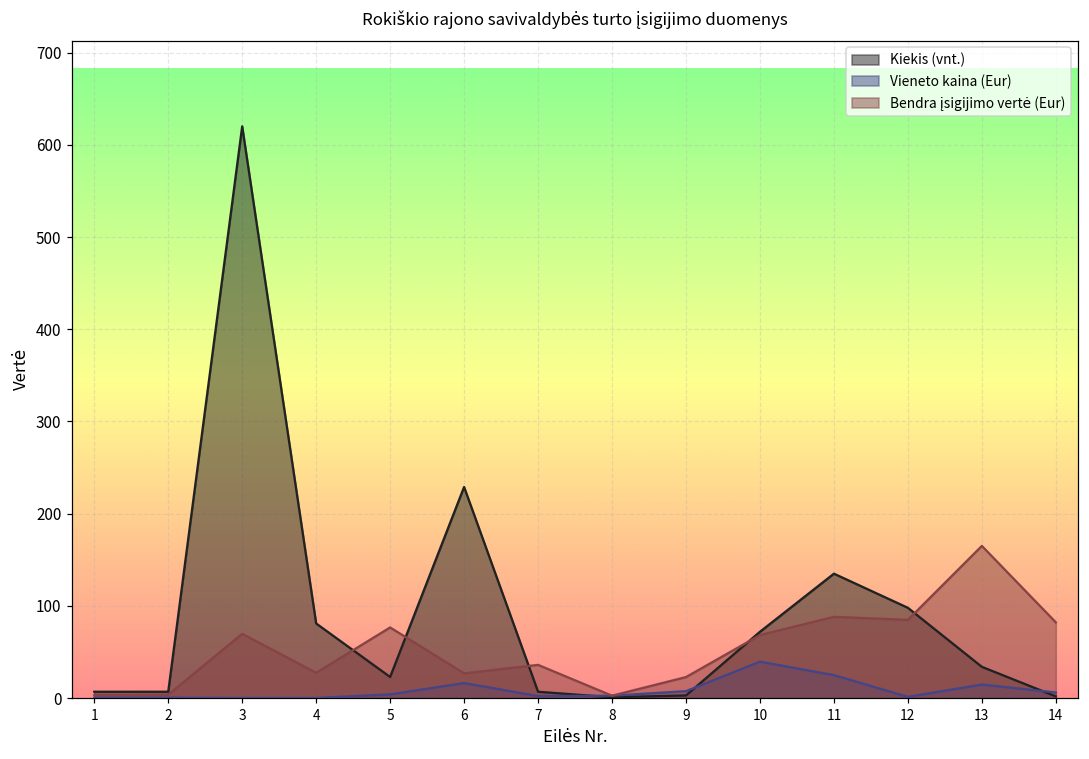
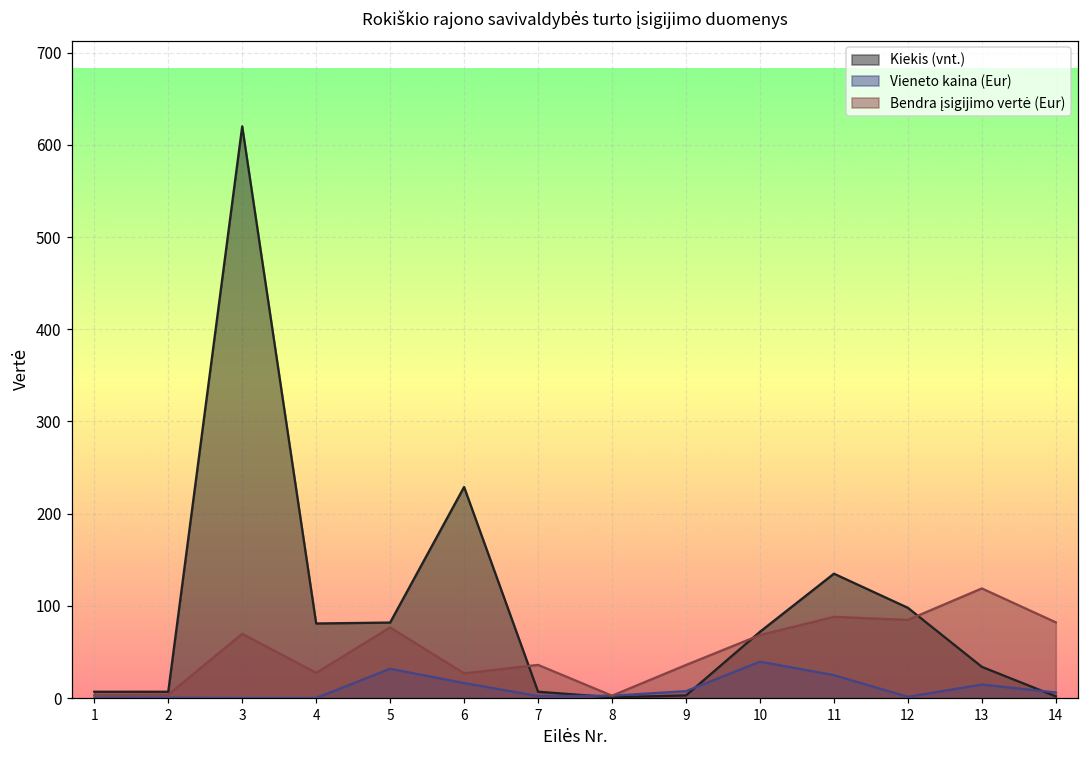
Kiekis (vnt.), 5: 20 -> 80
Vieneto kaina (Eur), 5: 0 -> 30
Bendra įsigijimo vertė (Eur), 9: 20 -> 40
Bendra įsigijimo vertė (Eur), 13: 170 -> 120
